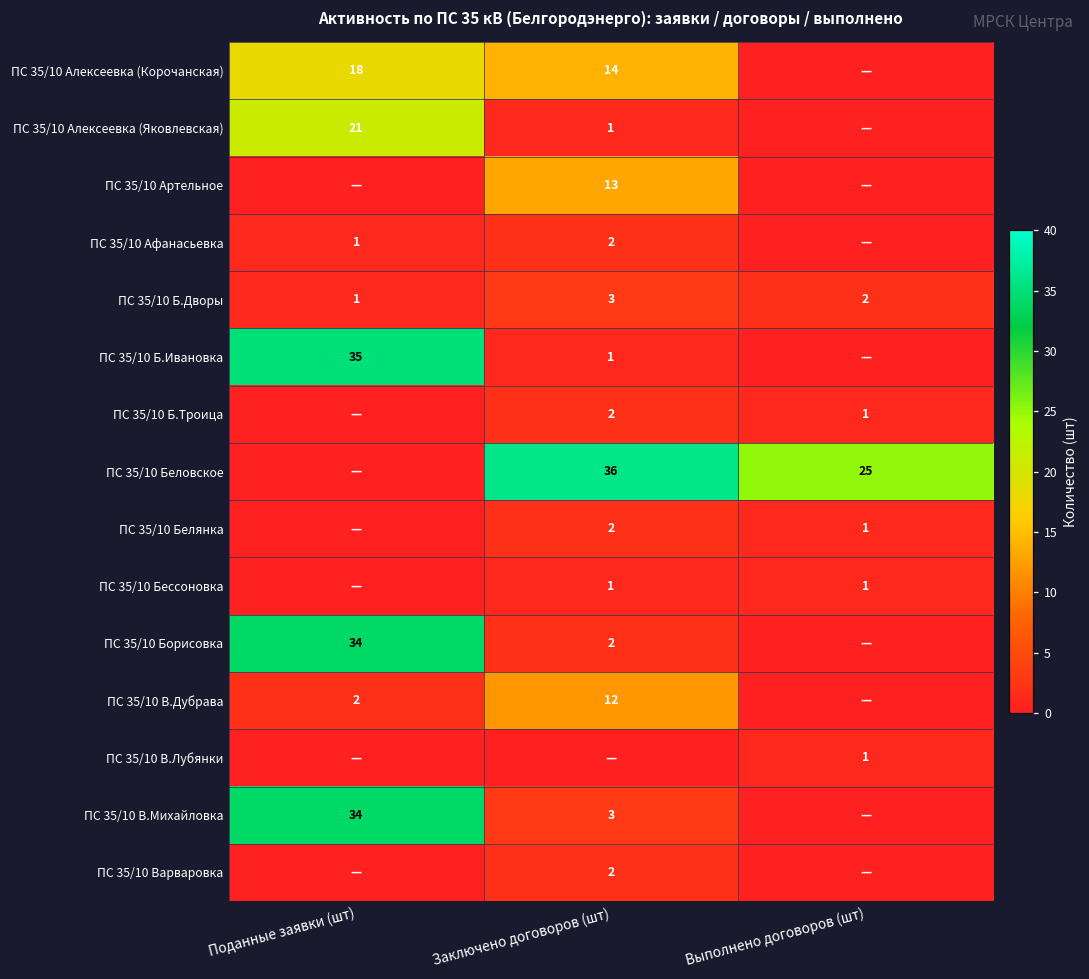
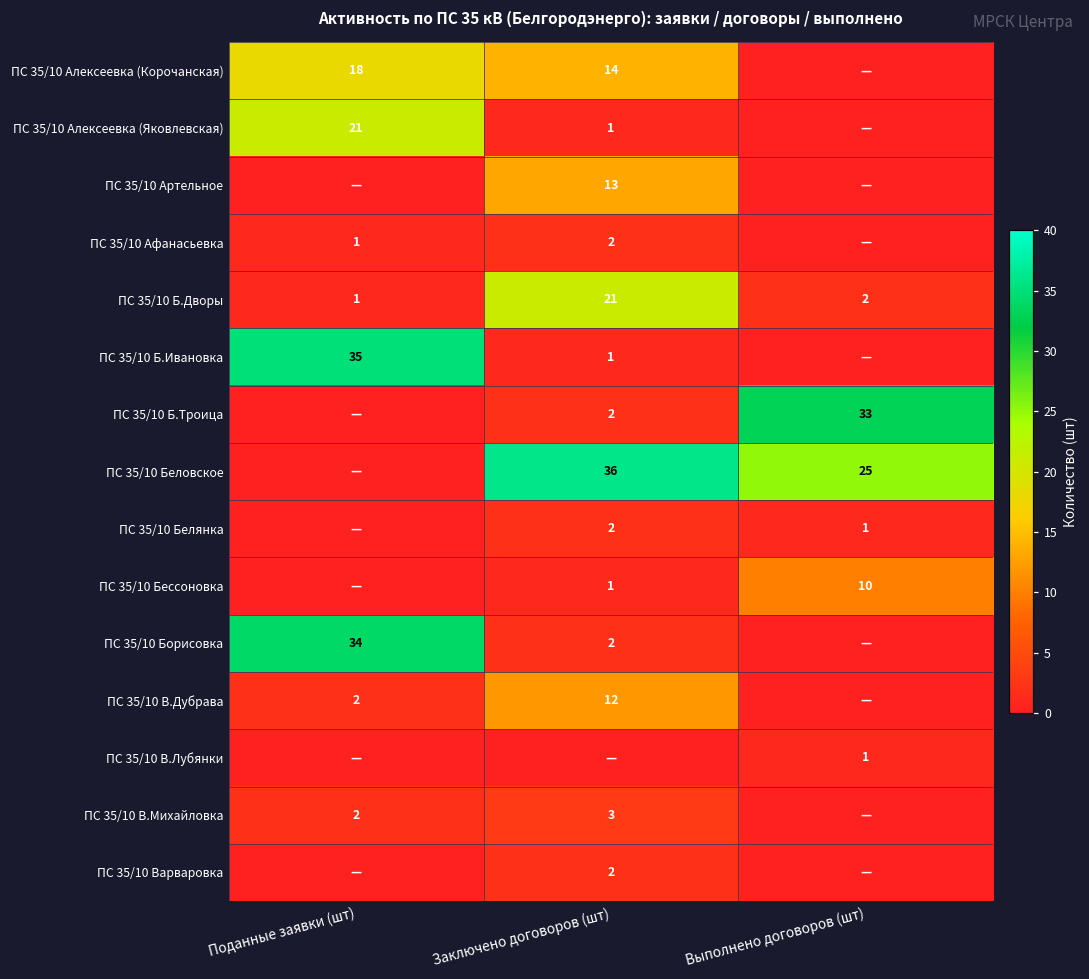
ПС 35/10 Б.Дворы, Заключено договоров (шт): 3 -> 21
ПС 35/10 Б.Троица, Выполнено договоров (шт): 1 -> 33
ПС 35/10 Бессоновка, Выполнено договоров (шт): 1 -> 10
ПС 35/10 В.Михайловка, Поданные заявки (шт): 34 -> 2
